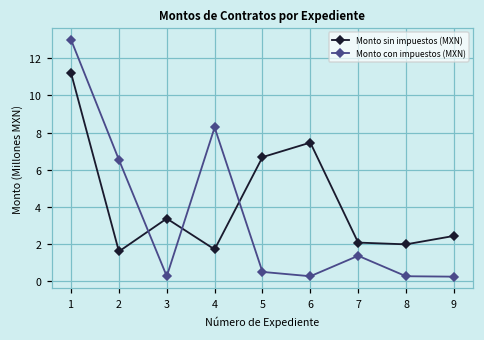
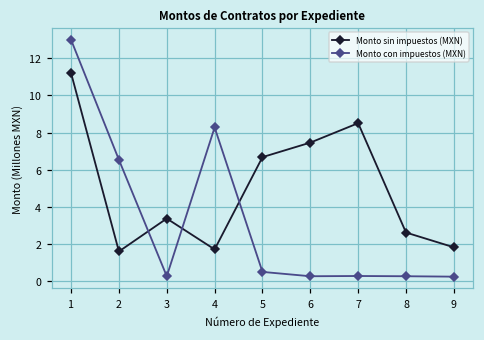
Monto sin impuestos (MXN), 7: 2.1 -> 8.5
Monto con impuestos (MXN), 7: 1.4 -> 0.3
Monto sin impuestos (MXN), 8: 2.0 -> 2.6
Monto sin impuestos (MXN), 9: 2.4 -> 1.8
